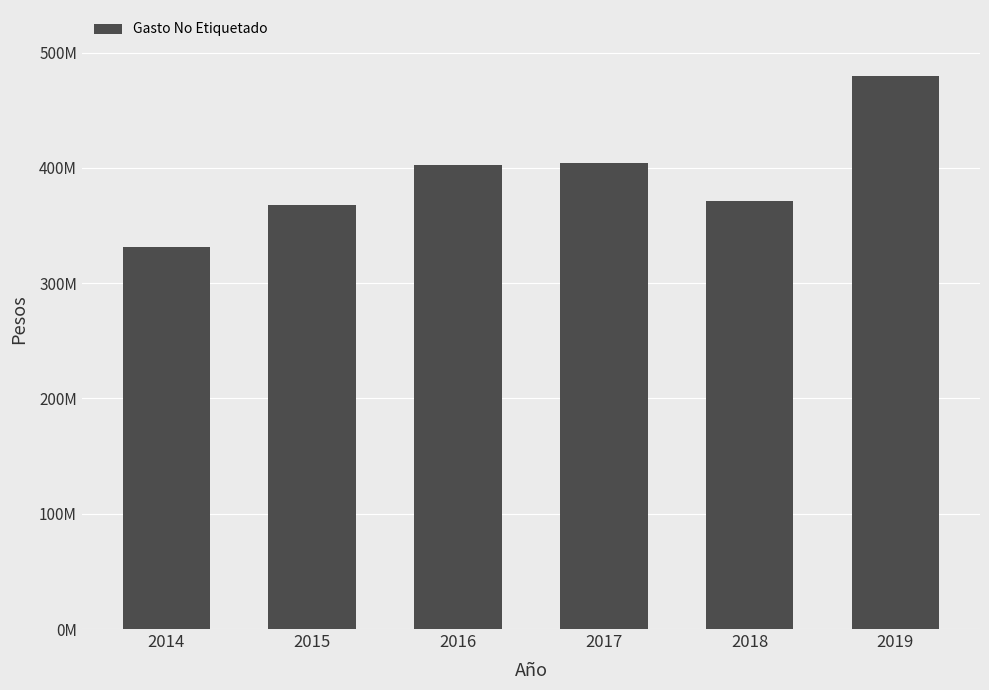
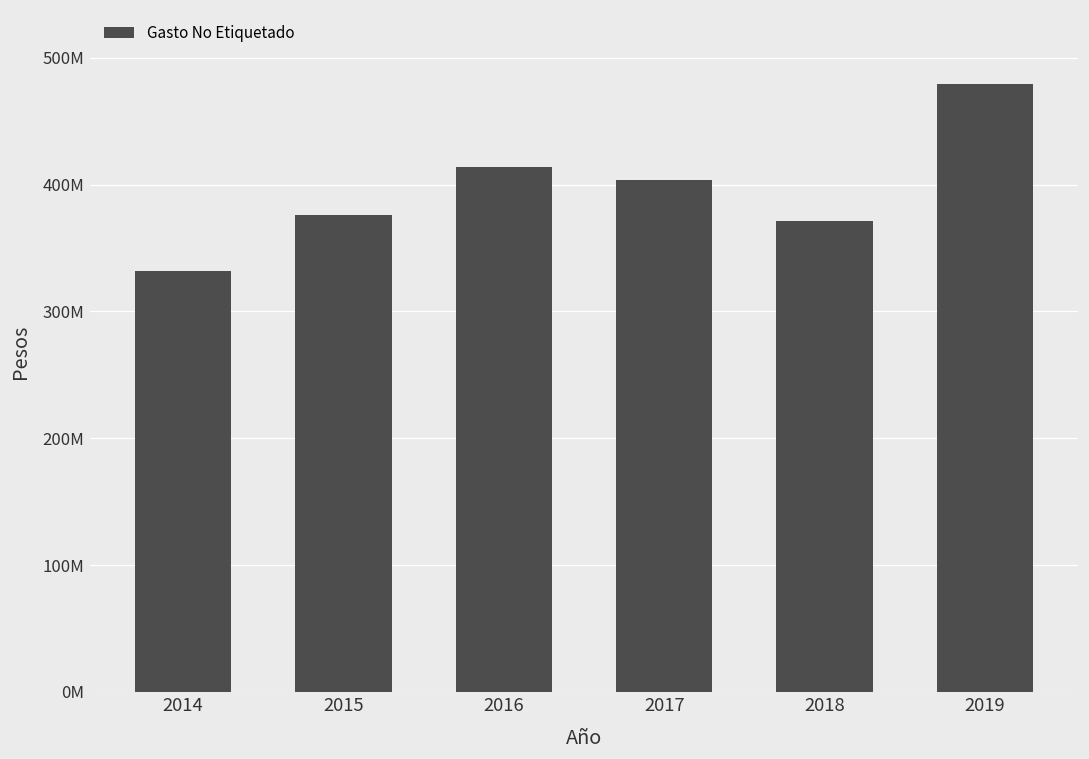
2015: 367000000 -> 376000000
2016: 402000000 -> 414000000
